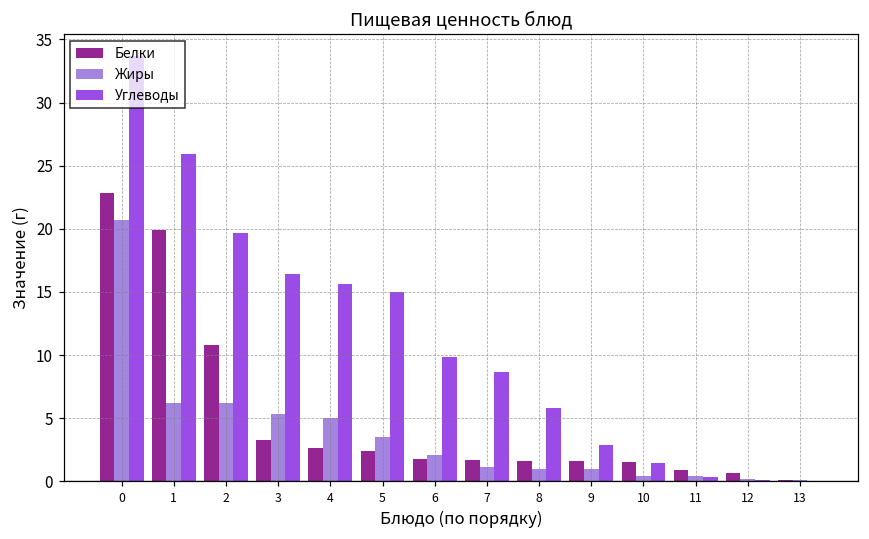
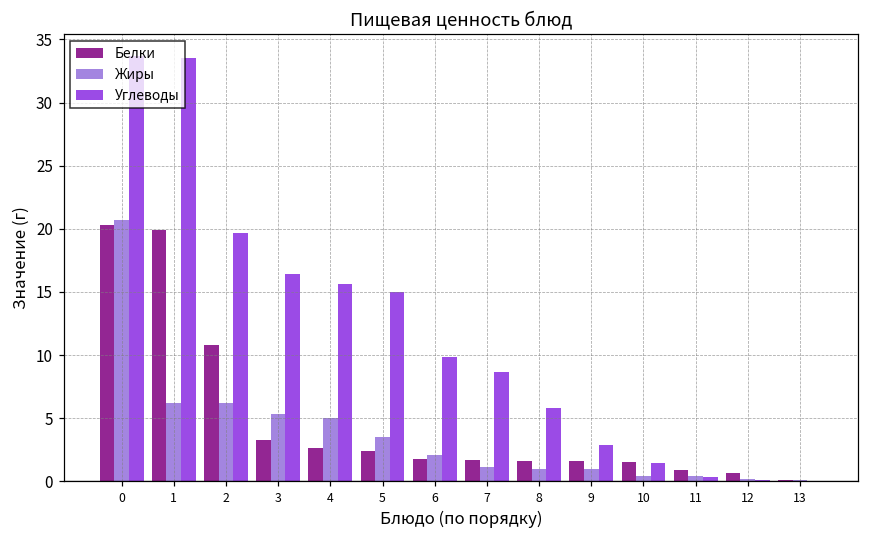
Белки, 0: 22.8 -> 20.3
Углеводы, 1: 26.0 -> 33.5
